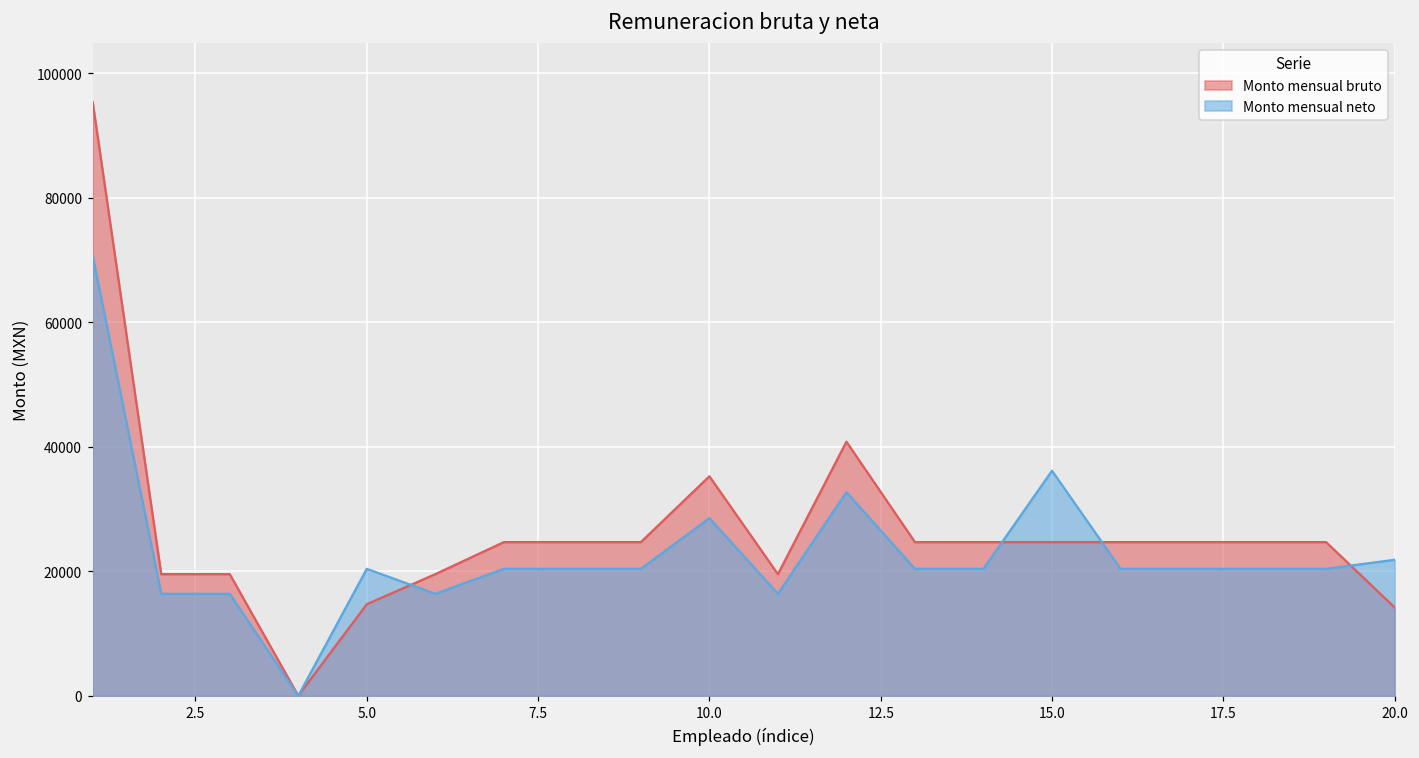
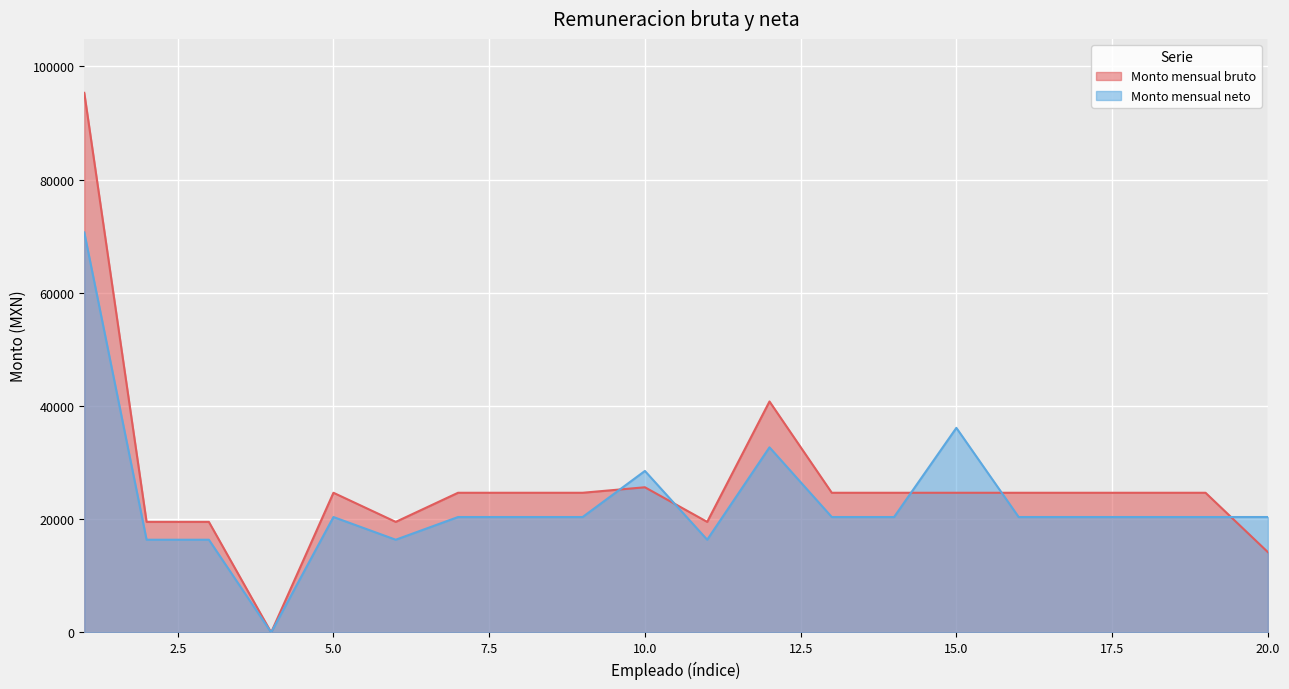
Monto mensual bruto, 5.0: 15000 -> 25000
Monto mensual bruto, 10.0: 35000 -> 26000
Monto mensual neto, 20.0: 22000 -> 20000
